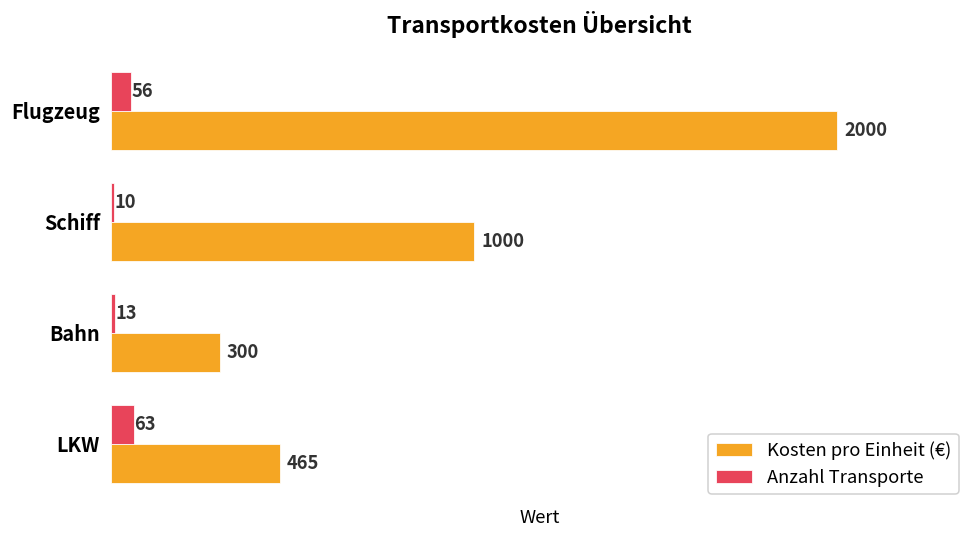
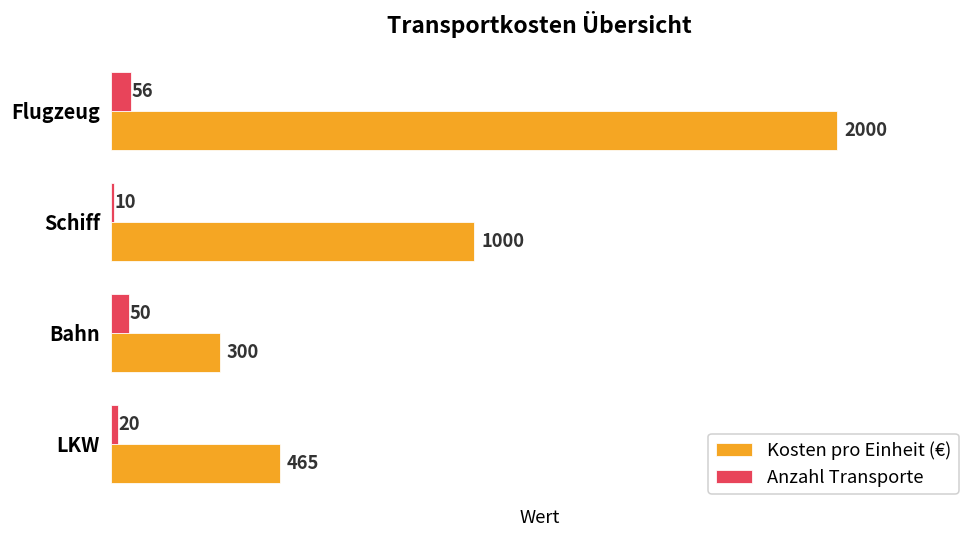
Anzahl Transporte, Bahn: 13 -> 50
Anzahl Transporte, LKW: 63 -> 20
